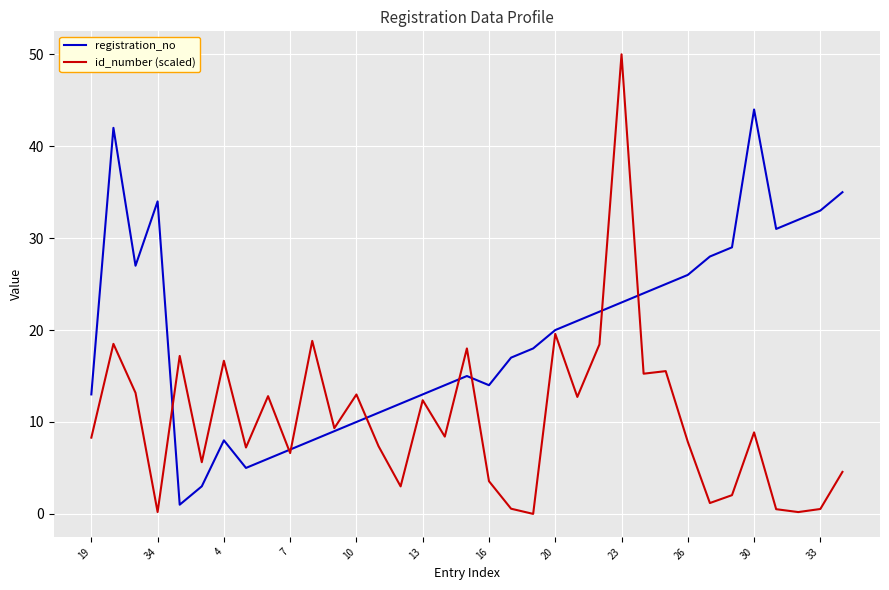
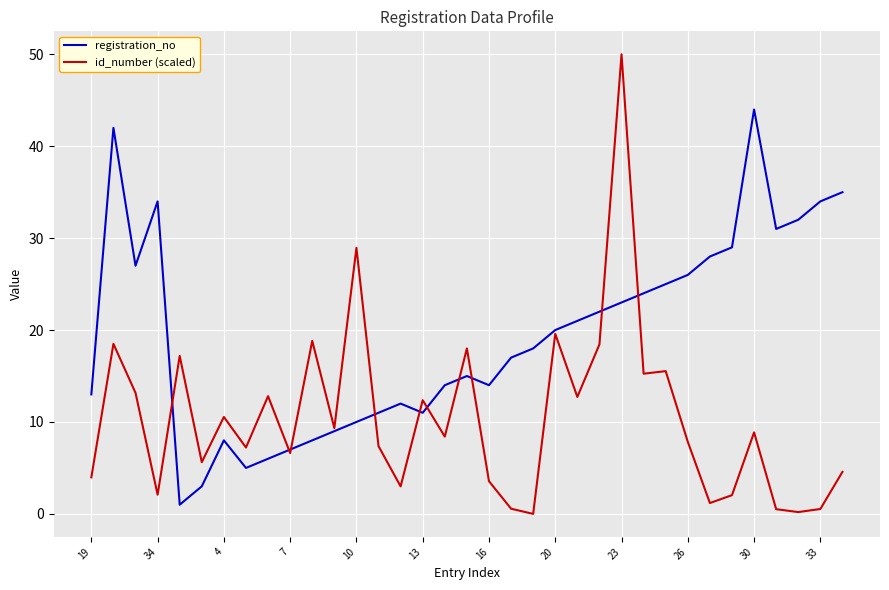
id_number (scaled), 19: 8 -> 4
id_number (scaled), 34: 0 -> 2
id_number (scaled), 4: 17 -> 11
id_number (scaled), 10: 13 -> 29
registration_no, 13: 13 -> 11
registration_no, 33: 33 -> 34
